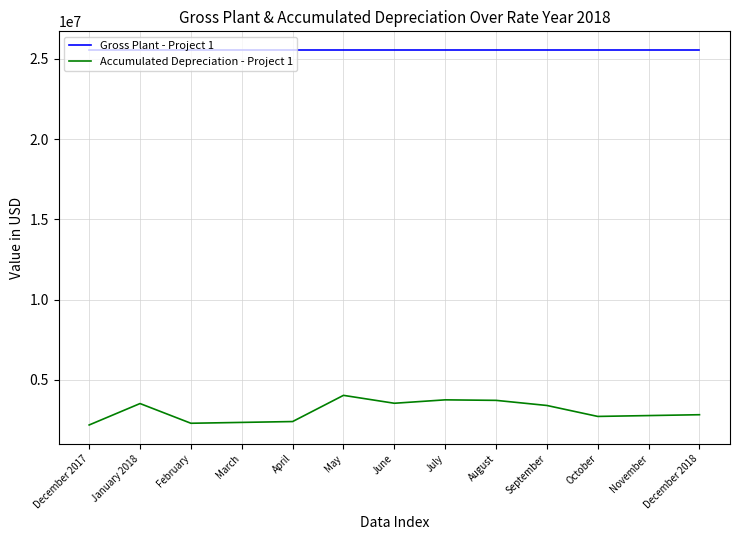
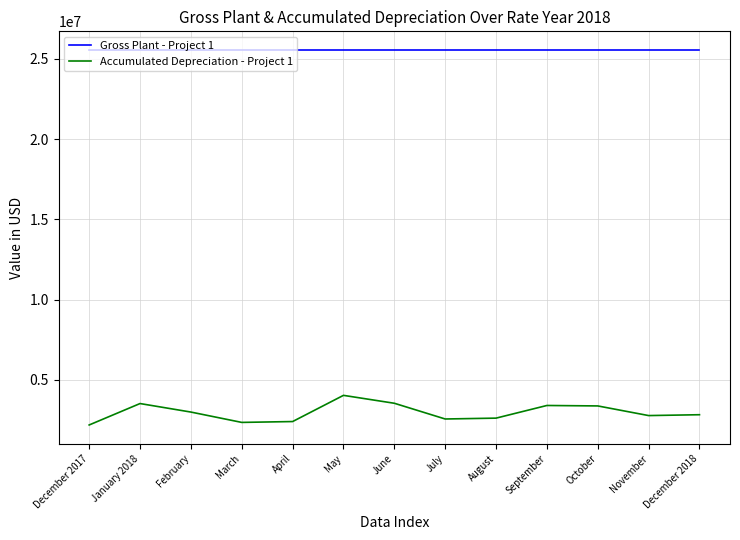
Accumulated Depreciation - Project 1, February: 2300000 -> 3000000
Accumulated Depreciation - Project 1, July: 3800000 -> 2600000
Accumulated Depreciation - Project 1, August: 3700000 -> 2600000
Accumulated Depreciation - Project 1, October: 2700000 -> 3400000
